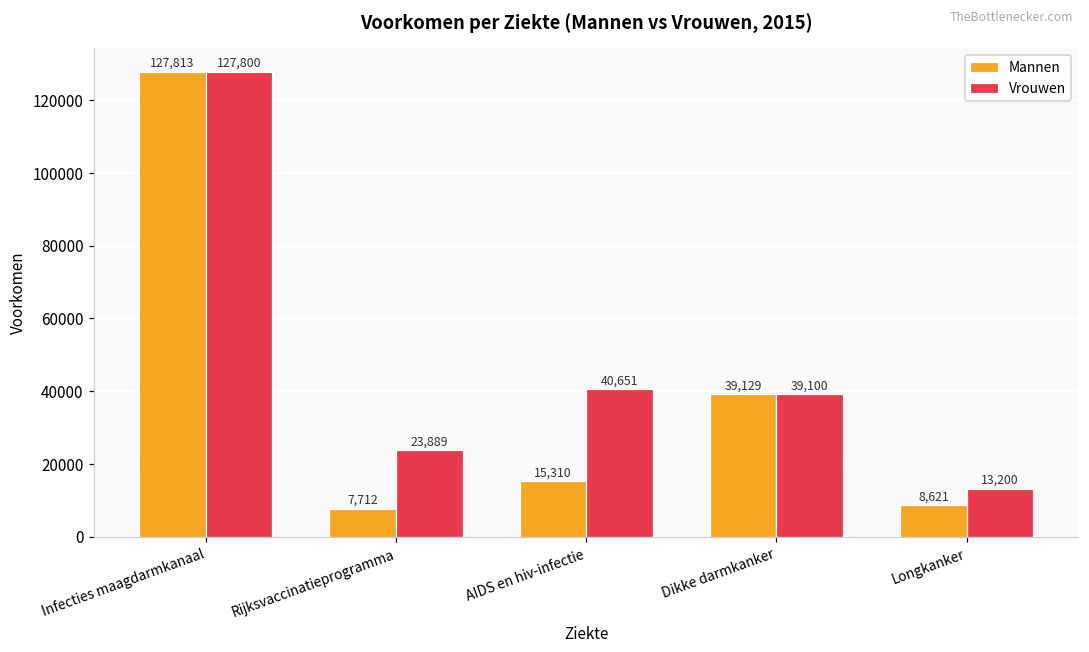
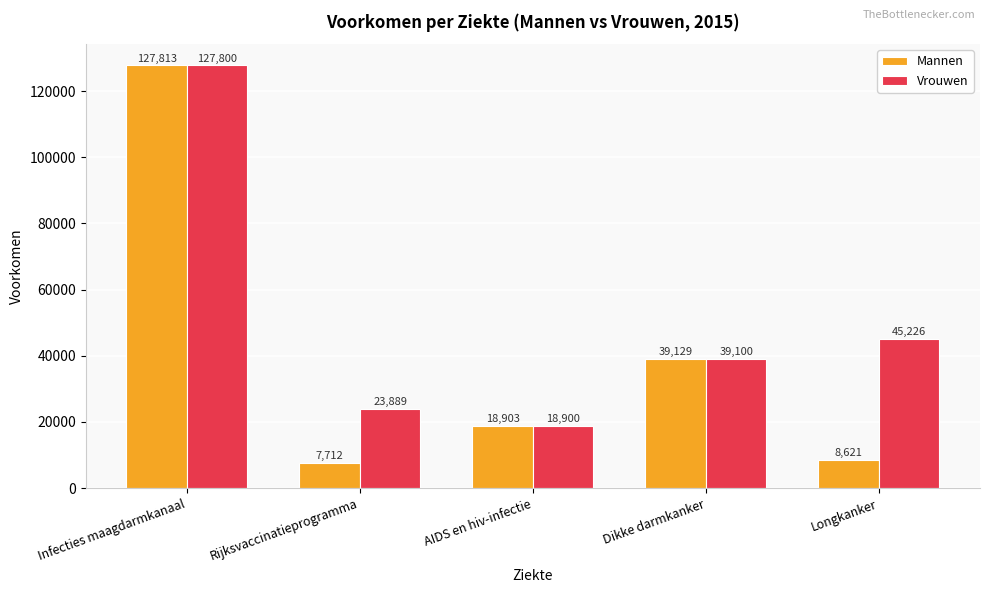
Mannen, AIDS en hiv-infectie: 15,310 -> 18,903
Vrouwen, AIDS en hiv-infectie: 40,651 -> 18,900
Vrouwen, Longkanker: 13,200 -> 45,226
